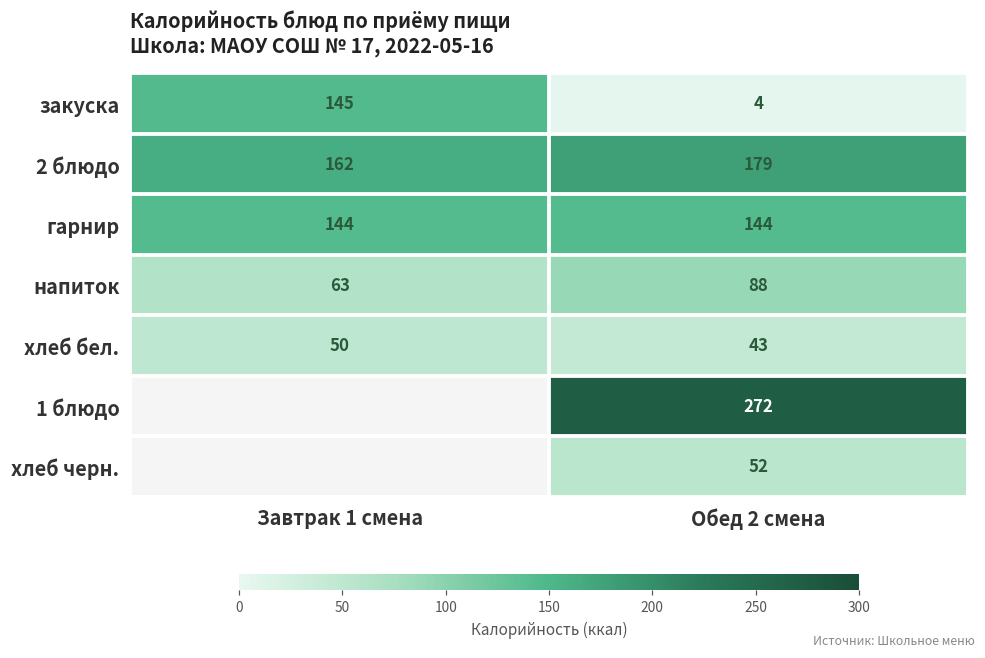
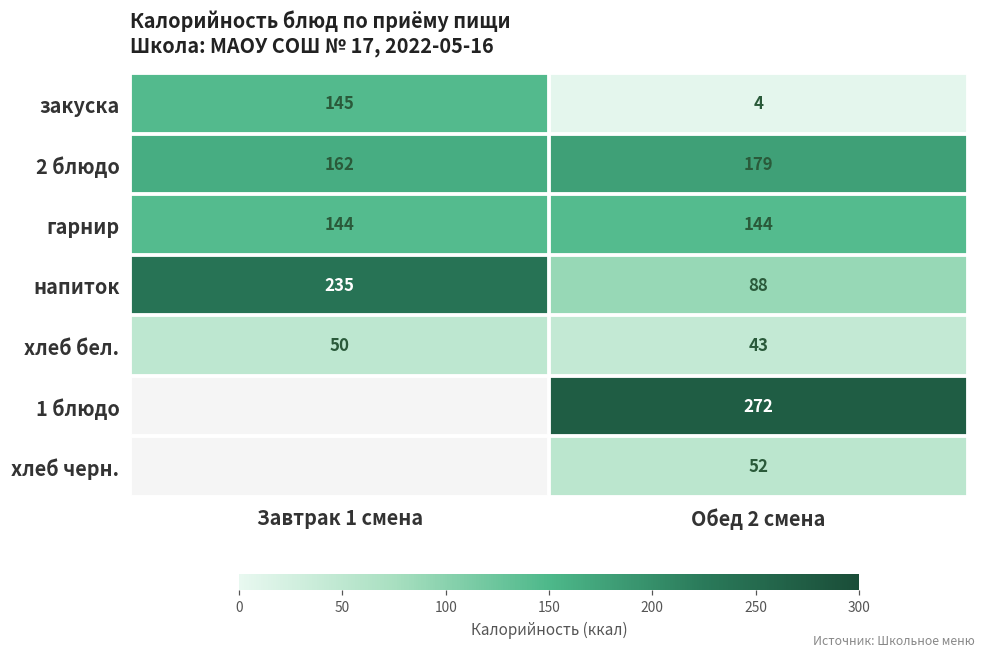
напиток, Завтрак 1 смена: 63 -> 235
